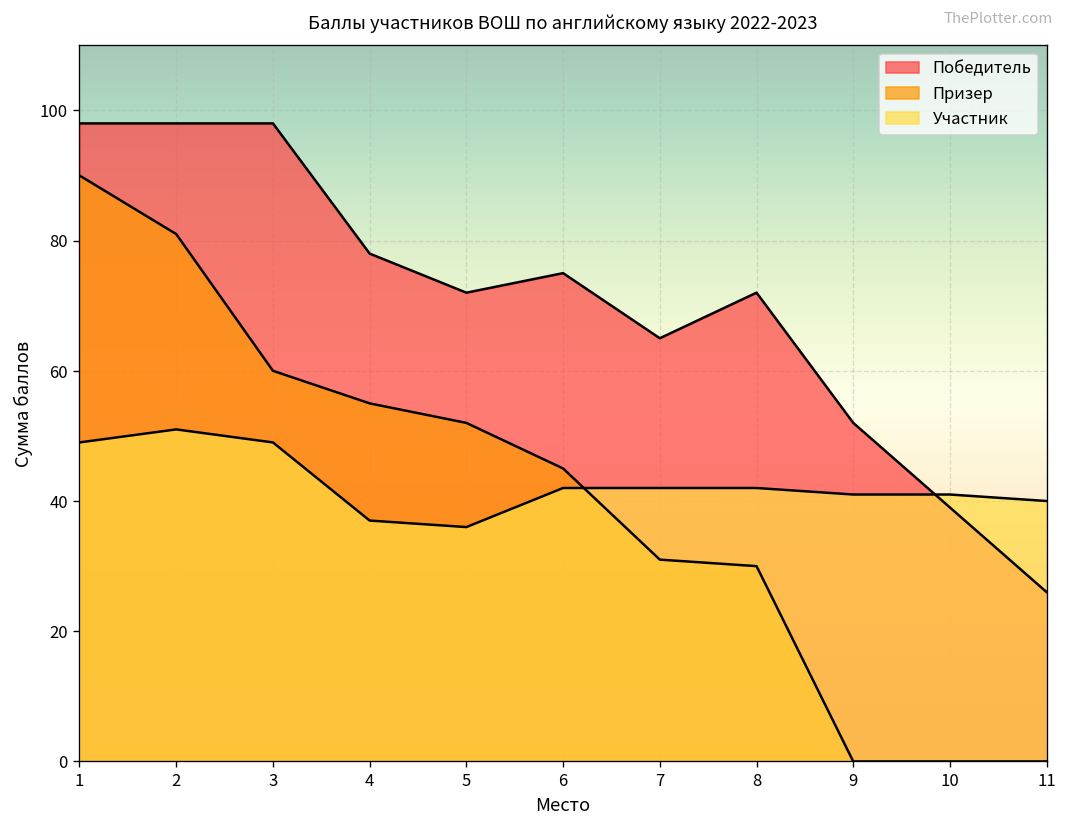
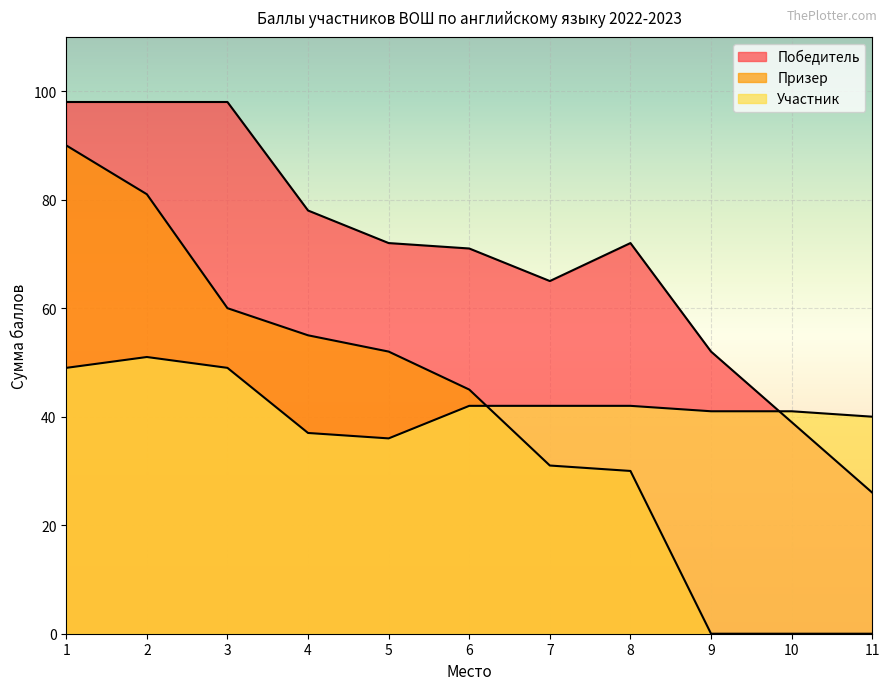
Победитель, 6: 75 -> 71
